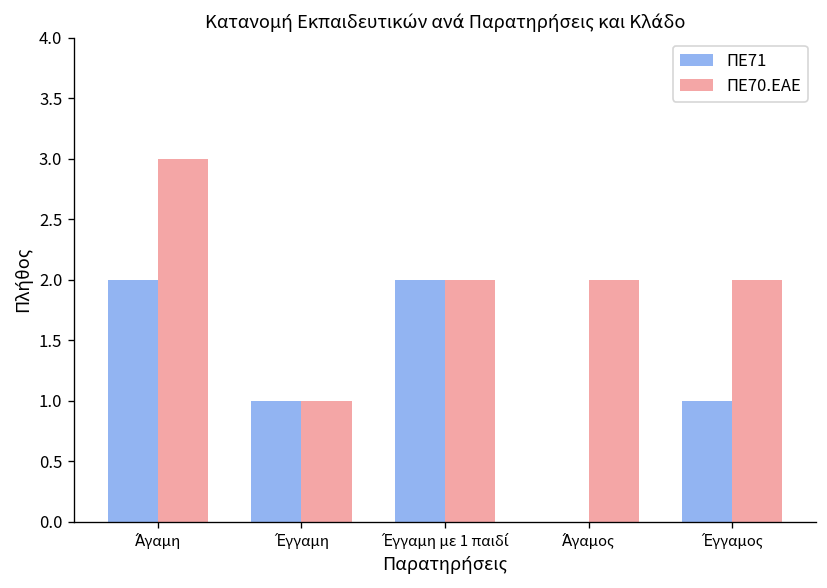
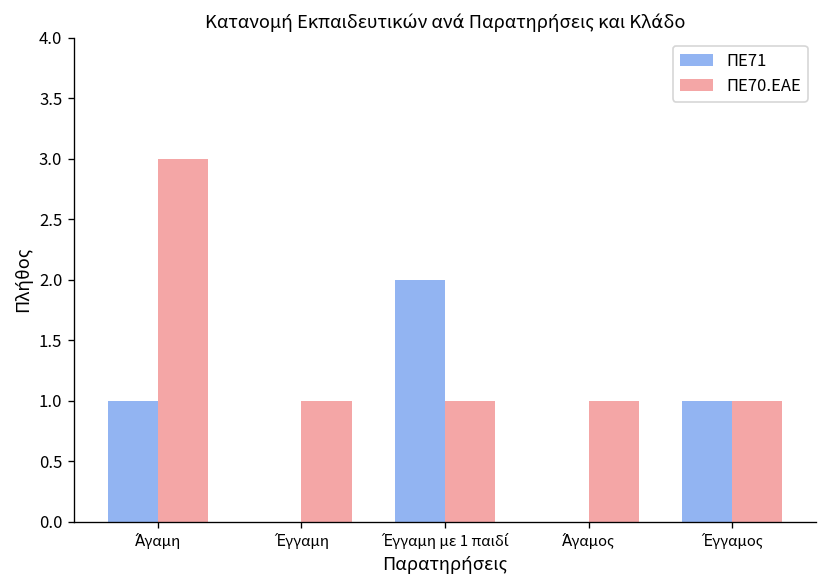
ΠΕ71, Άγαμη: 2 -> 1
ΠΕ71, Έγγαμη: 1 -> 0
ΠΕ70.ΕΑΕ, Έγγαμη με 1 παιδί: 2 -> 1
ΠΕ70.ΕΑΕ, Άγαμος: 2 -> 1
ΠΕ70.ΕΑΕ, Έγγαμος: 2 -> 1
